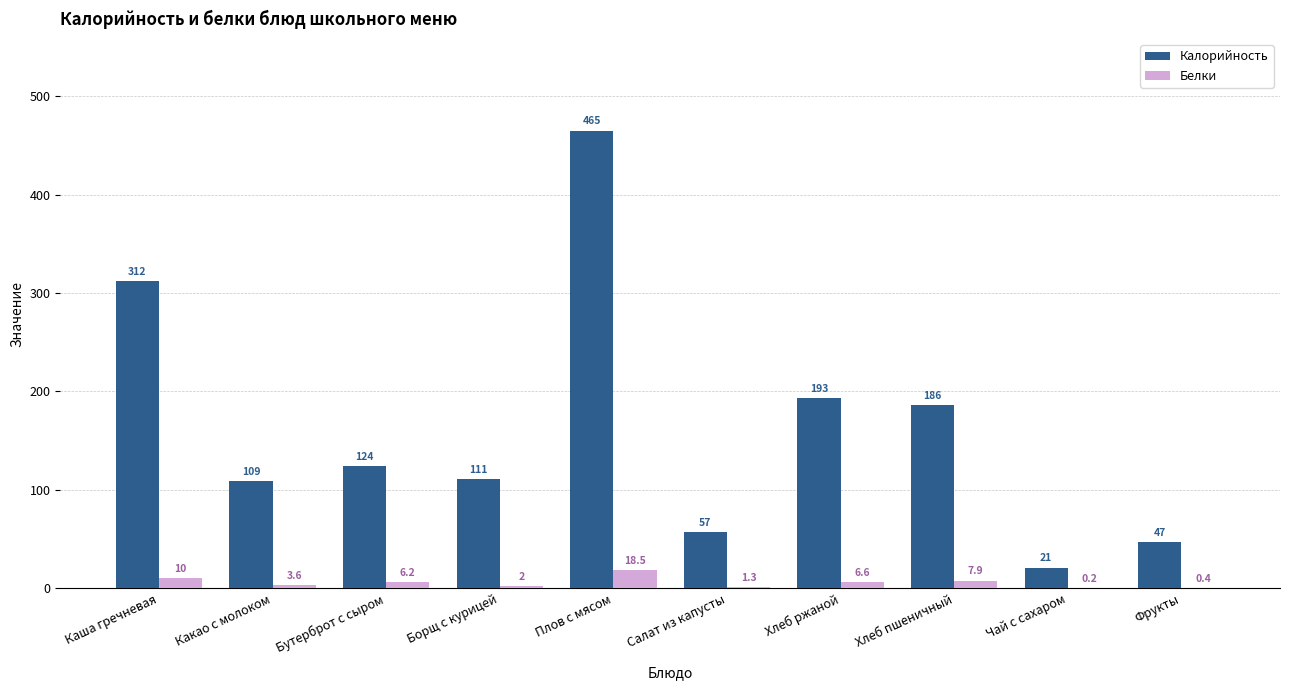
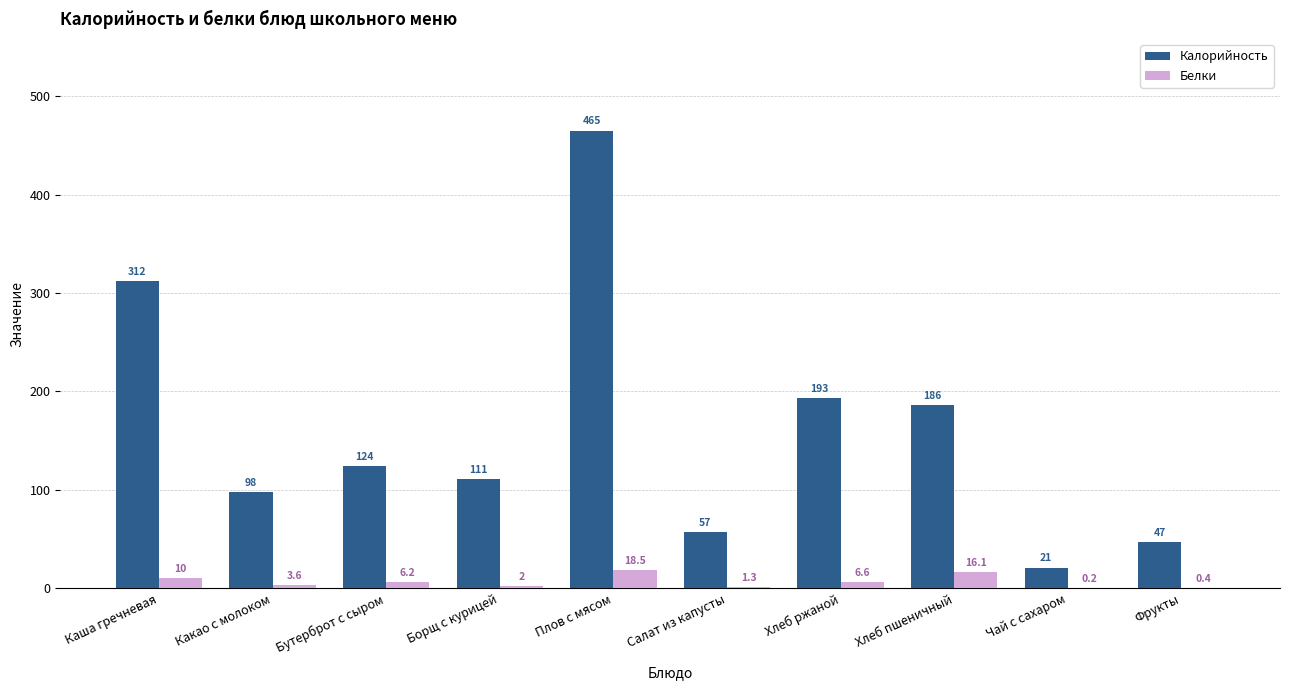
Калорийность, Какао с молоком: 109 -> 98
Белки, Хлеб пшеничный: 7.9 -> 16.1
